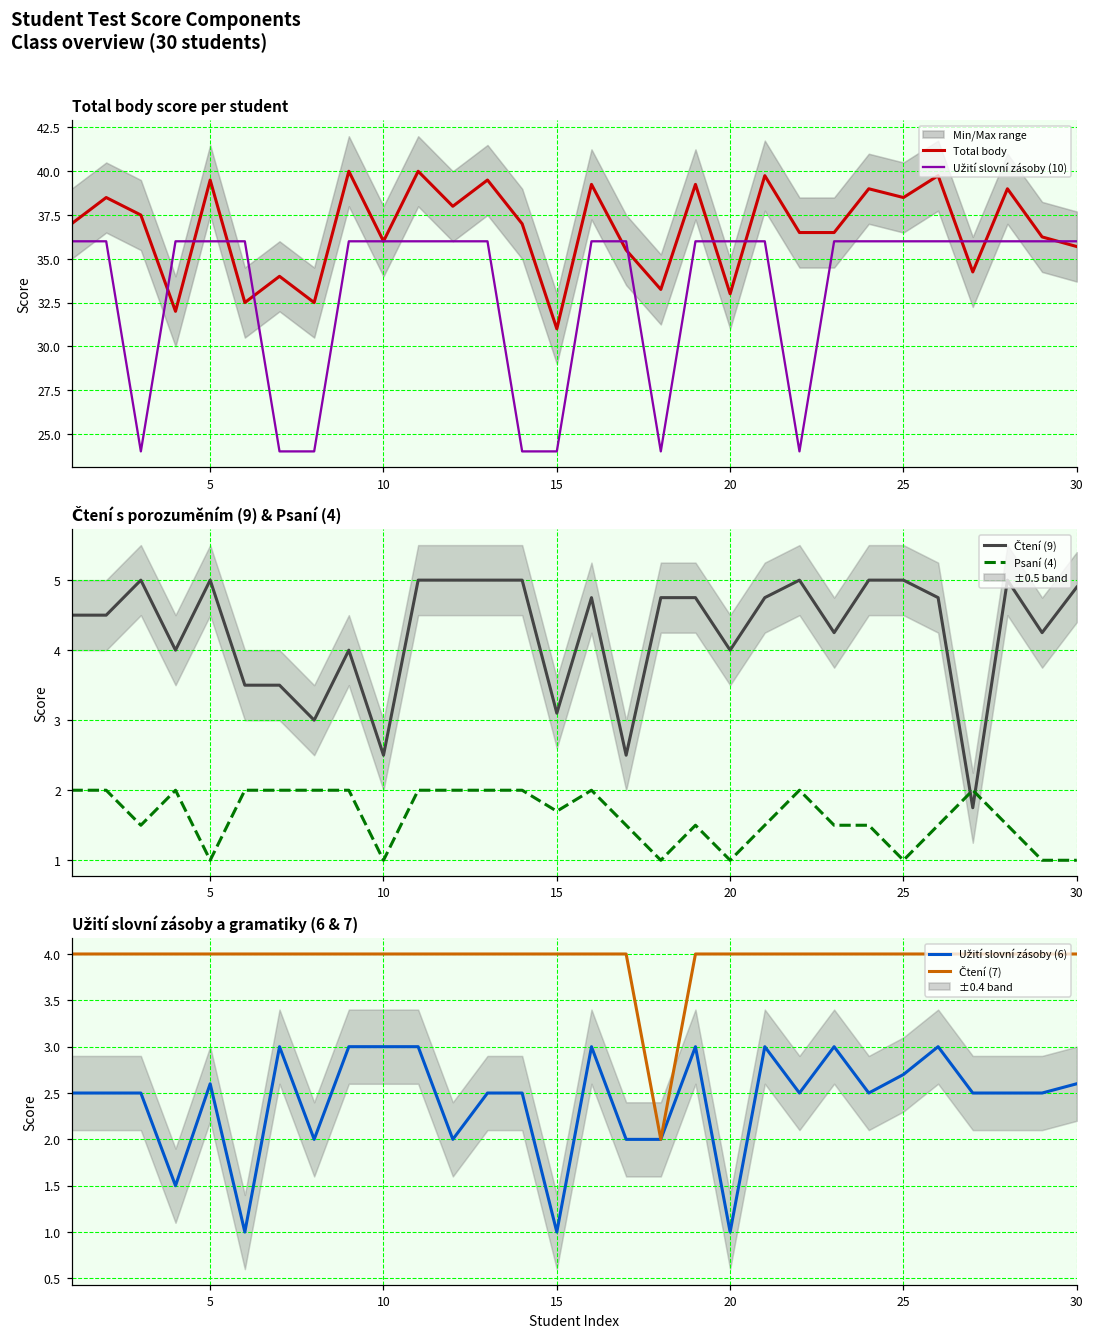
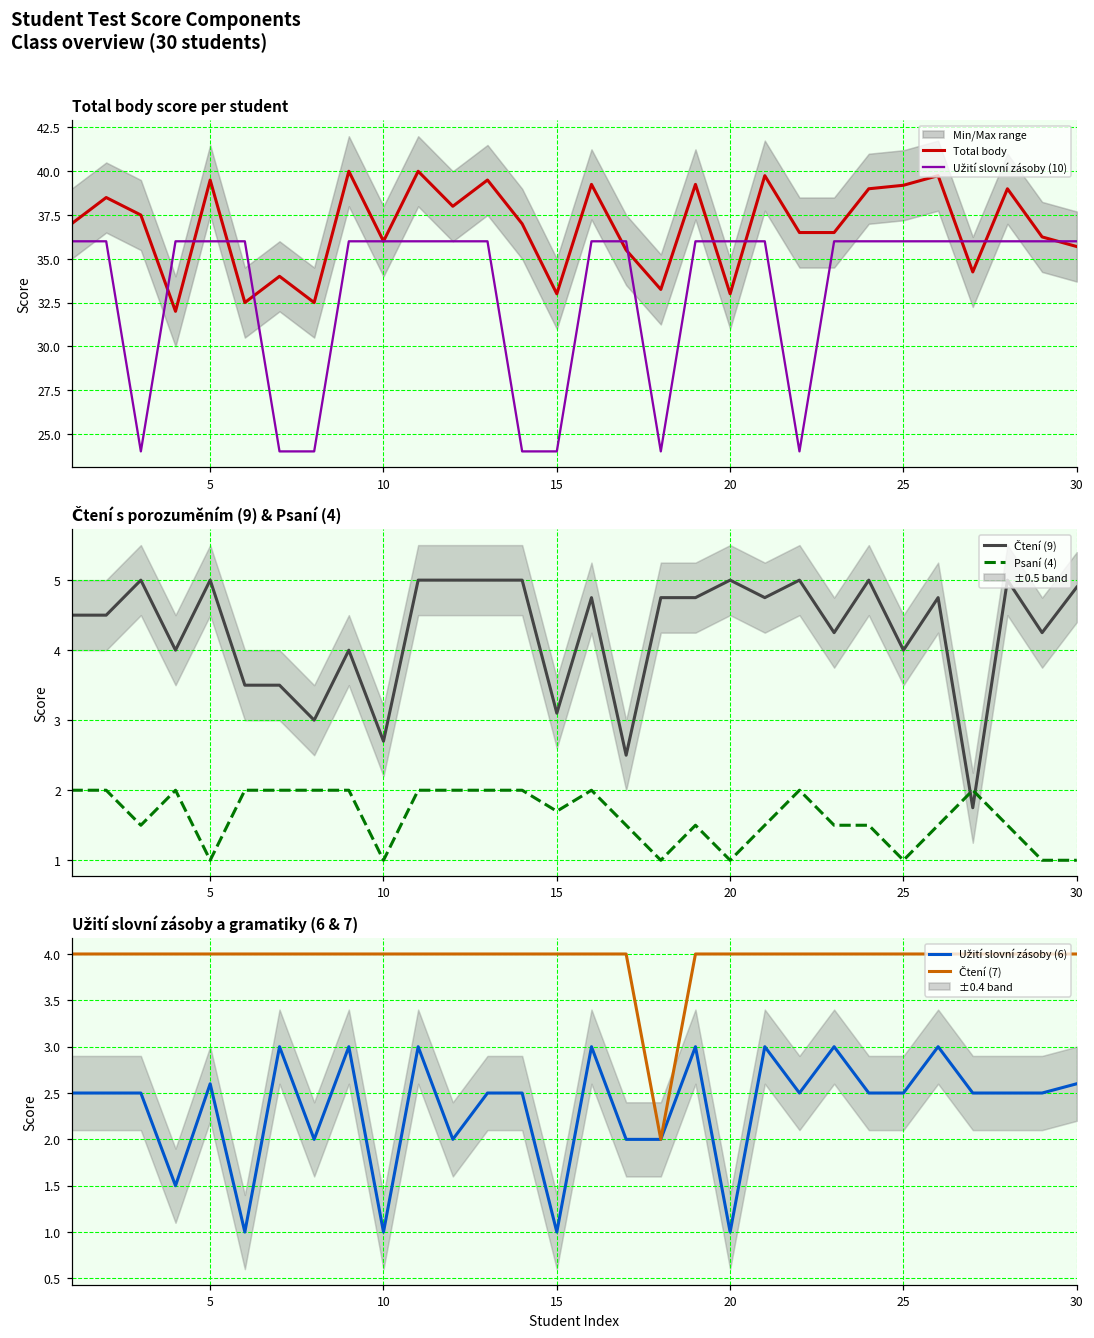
Total body score per student, Total body, 15: 31 -> 33
Total body score per student, Total body, 25: 38.5 -> 39.2
Čtení s porozuměním (9) & Psaní (4), Čtení (9), 10: 2.5 -> 2.7
Čtení s porozuměním (9) & Psaní (4), Čtení (9), 20: 4 -> 5
Čtení s porozuměním (9) & Psaní (4), Čtení (9), 25: 5 -> 4
Užití slovní zásoby a gramatiky (6 & 7), Užití slovní zásoby (6), 10: 3 -> 1
Užití slovní zásoby a gramatiky (6 & 7), Užití slovní zásoby (6), 25: 2.7 -> 2.5
